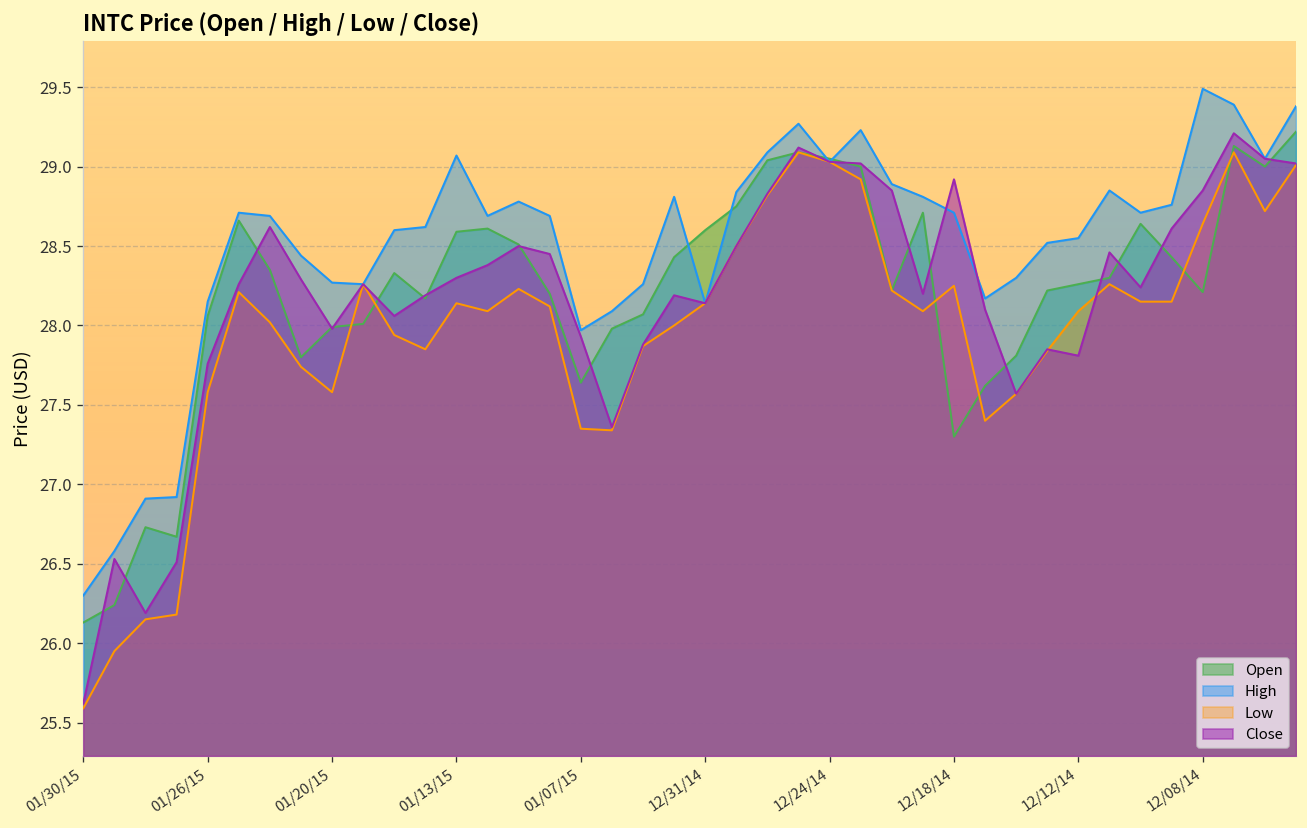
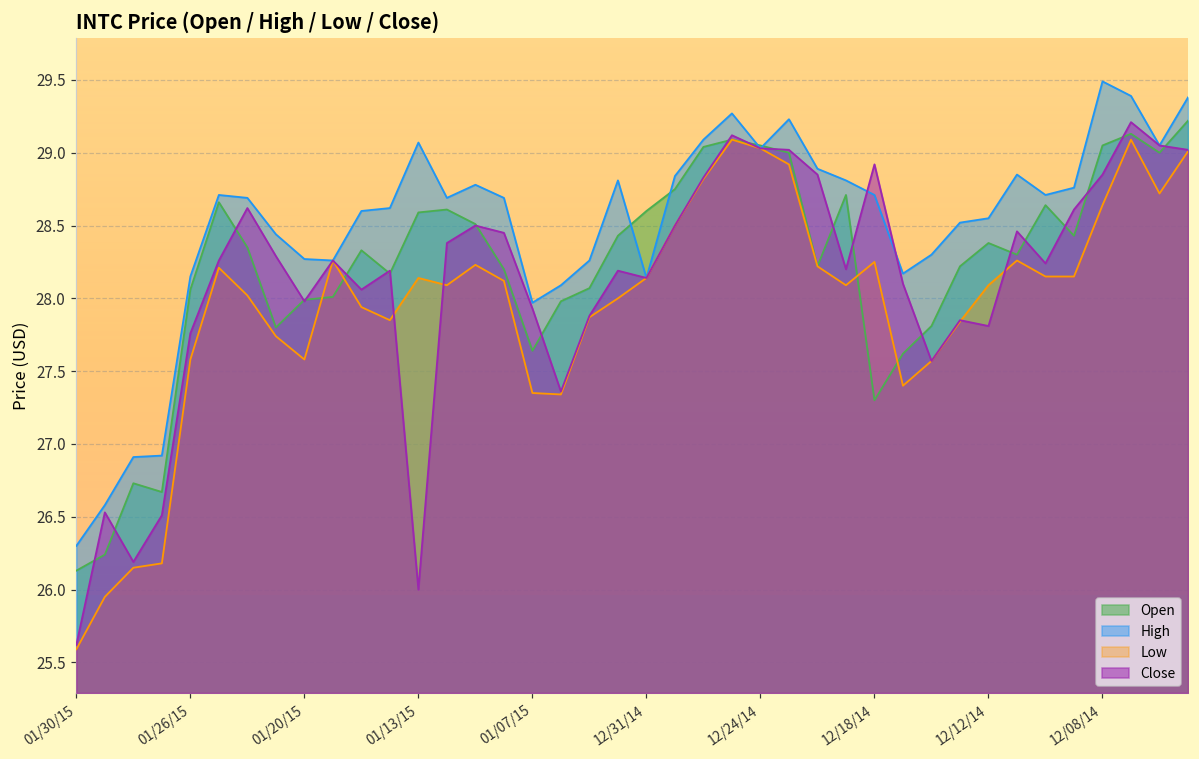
Close, 01/13/15: 28.3 -> 26.0
Open, 12/12/14: 28.26 -> 28.38
Open, 12/08/14: 28.21 -> 29.05
